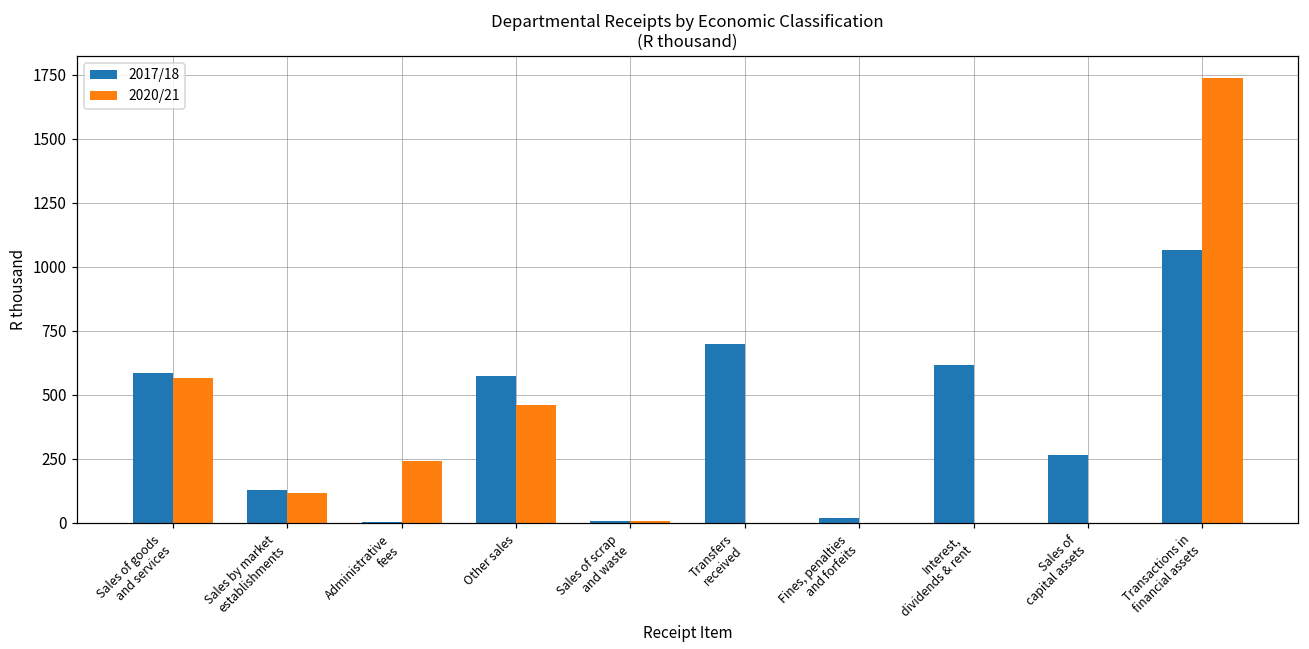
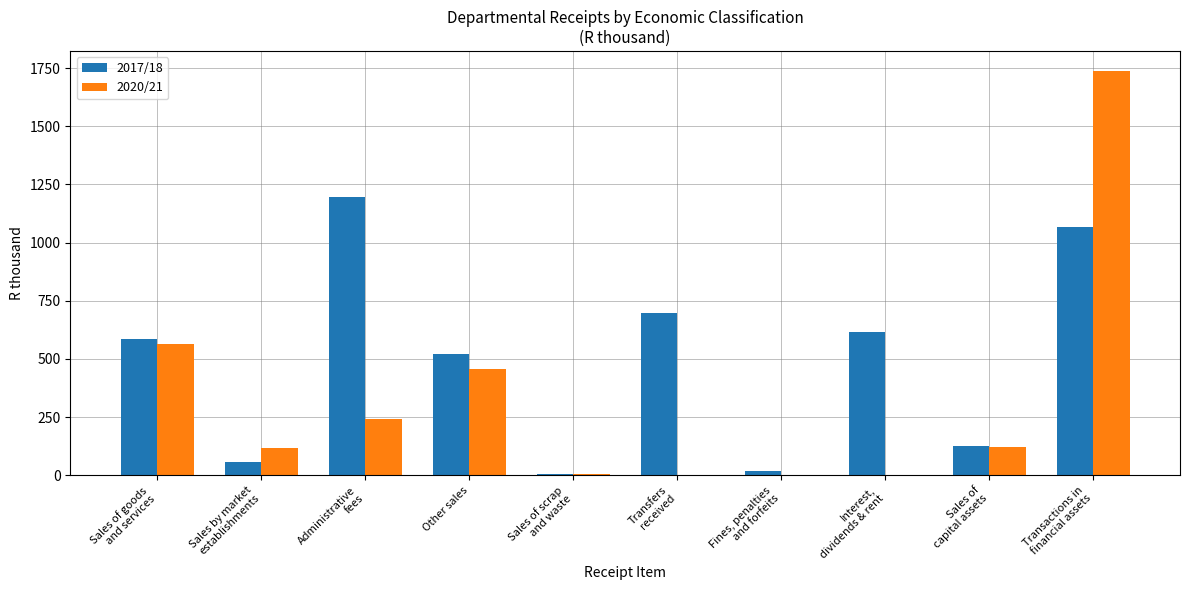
2017/18, Sales by market establishments: 130 -> 60
2017/18, Administrative fees: 0 -> 1200
2017/18, Other sales: 570 -> 520
2017/18, Sales of capital assets: 270 -> 130
2020/21, Sales of capital assets: 0 -> 120
